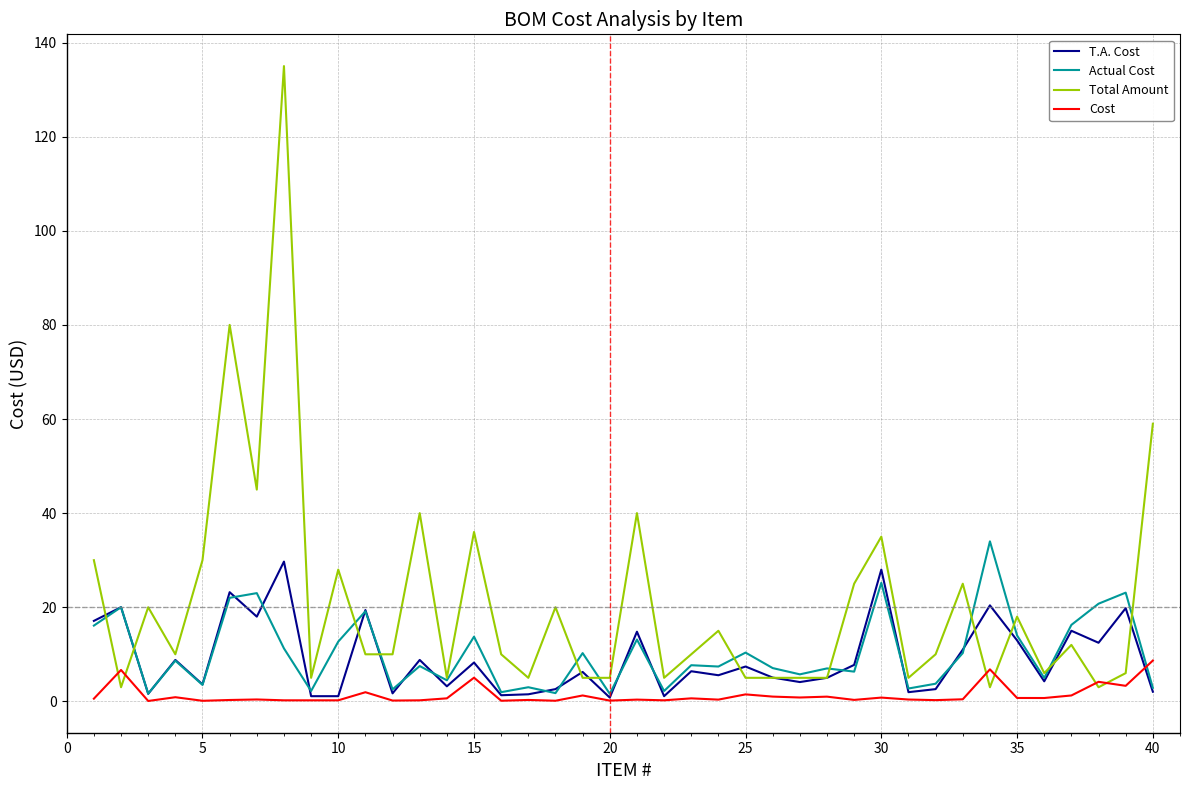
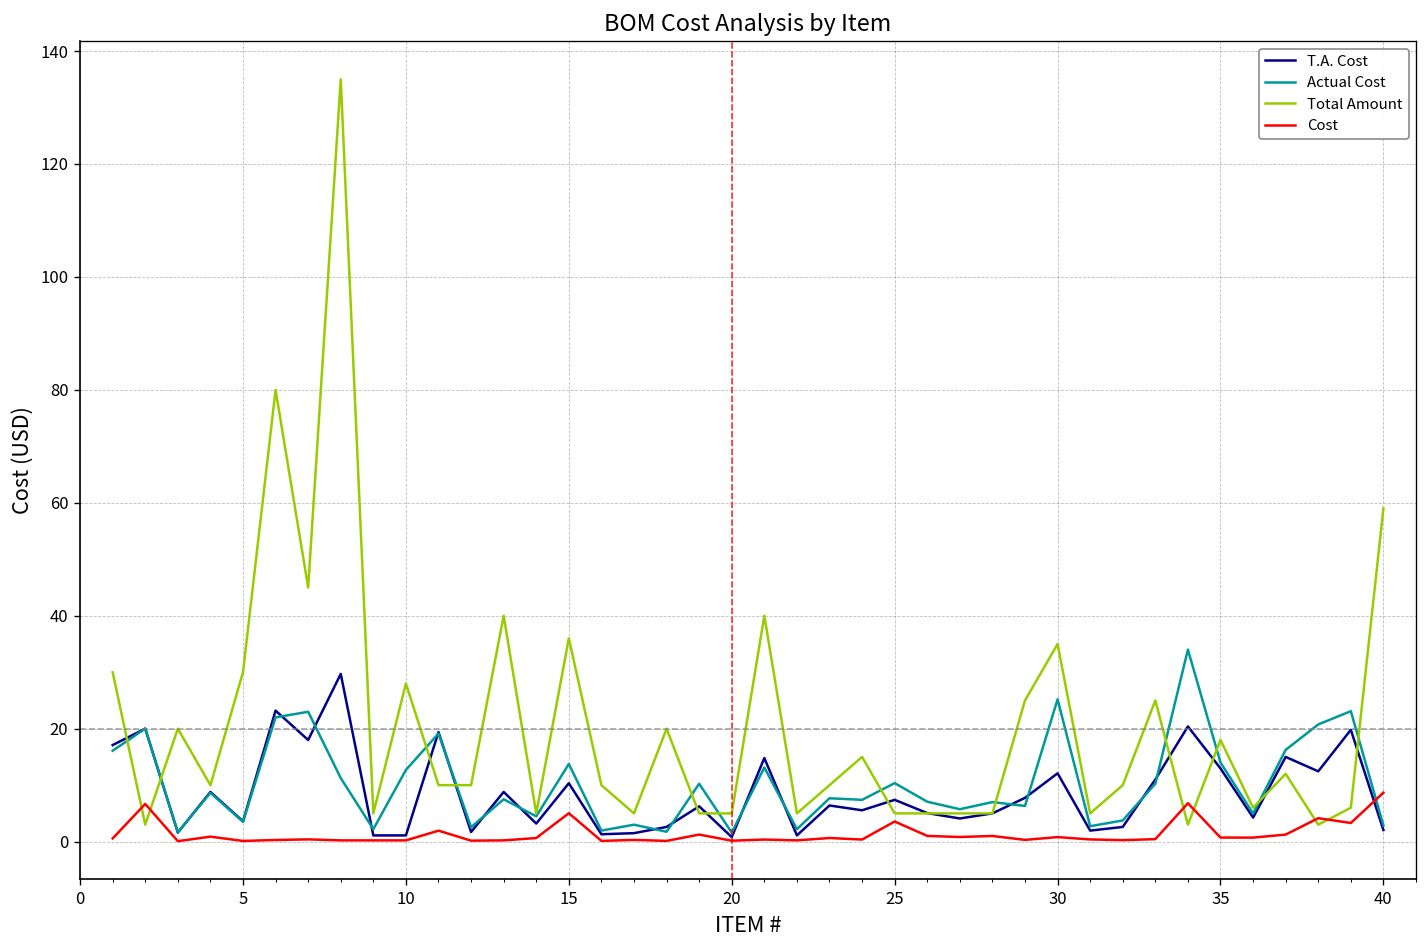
T.A. Cost, 15: 8 -> 10
Cost, 25: 1 -> 4
T.A. Cost, 30: 28 -> 12
